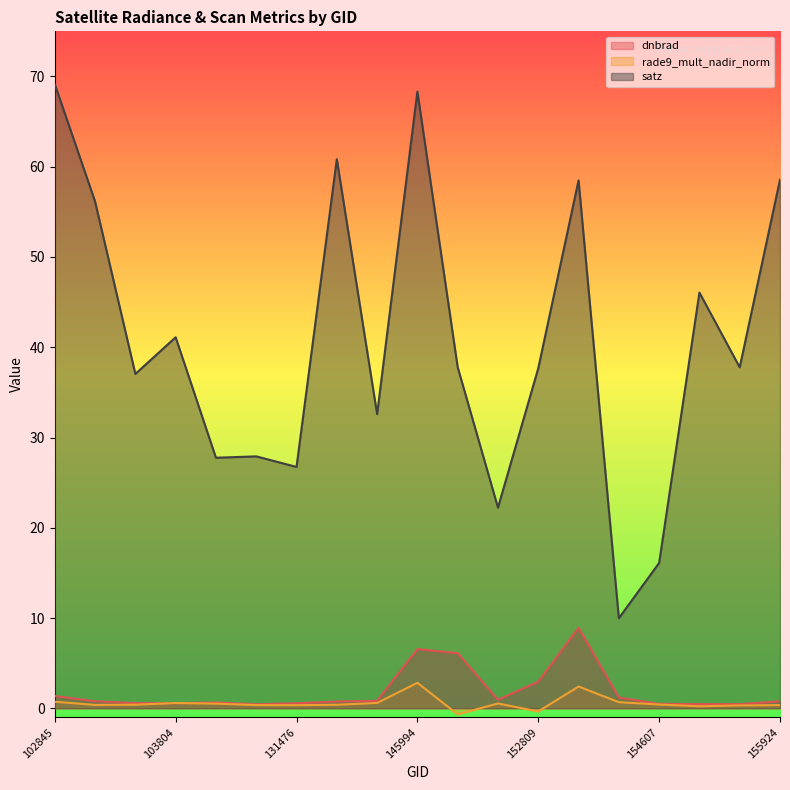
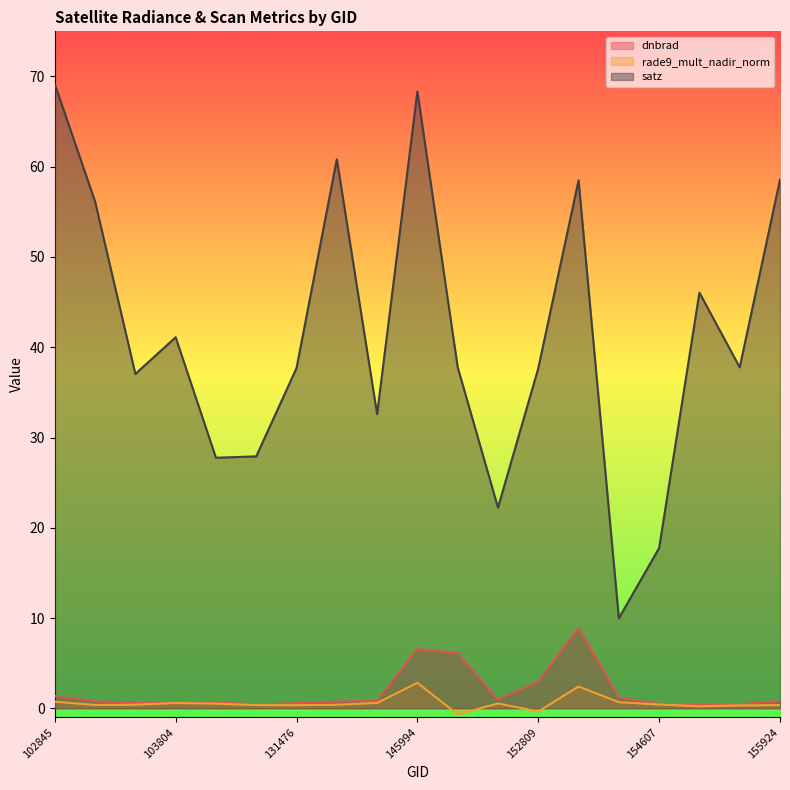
satz, 131476: 27 -> 38
satz, 154607: 16 -> 18
